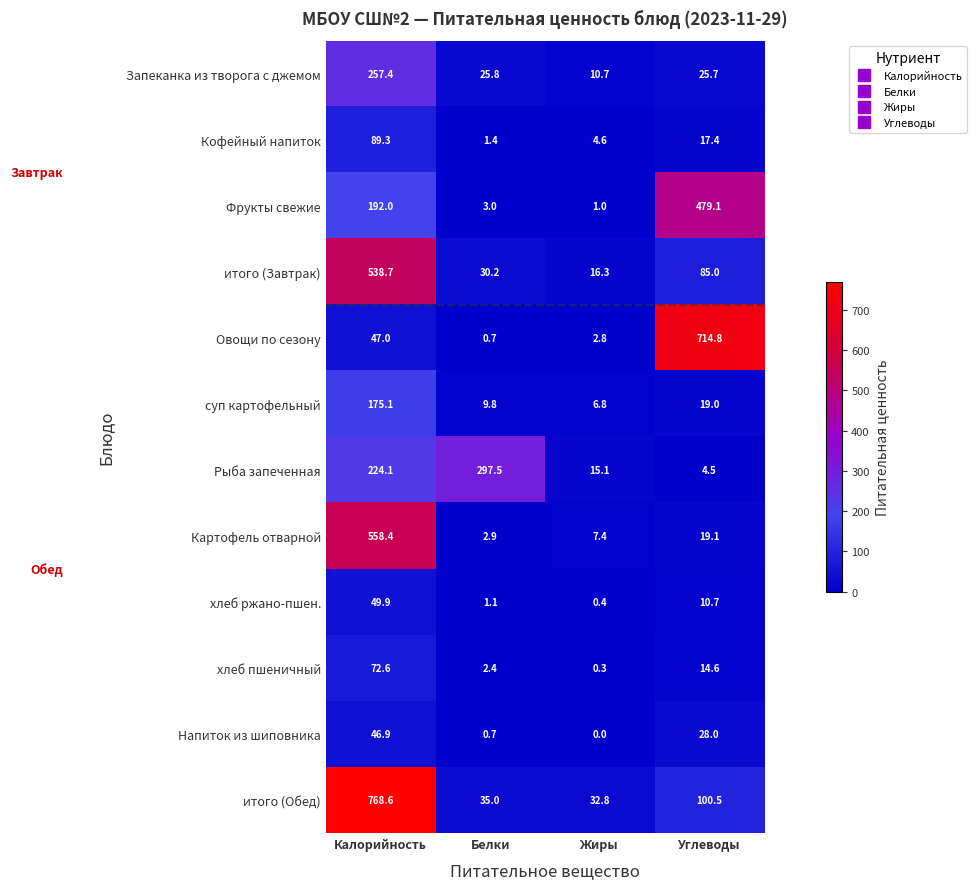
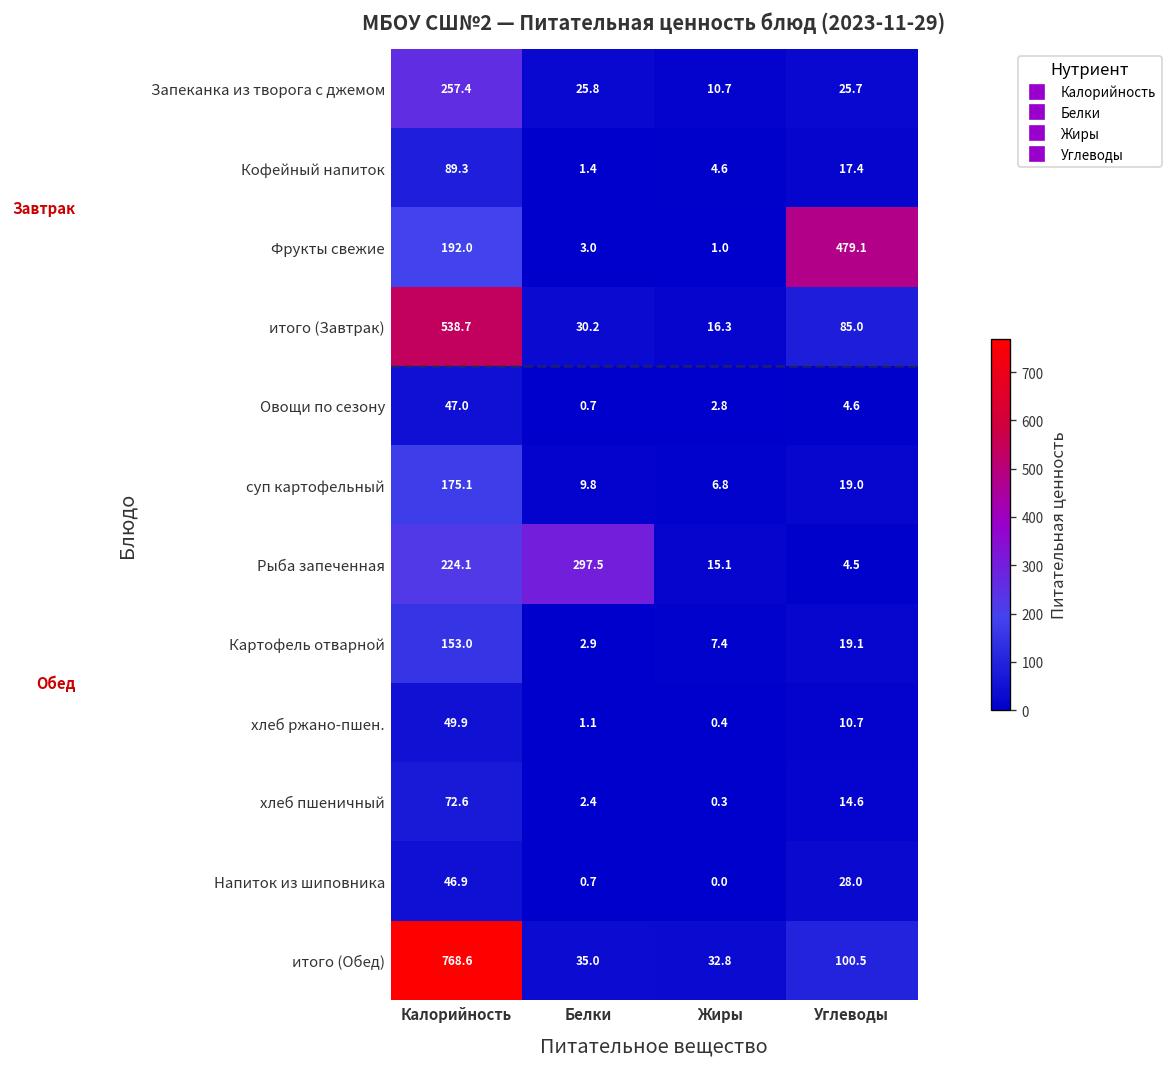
Овощи по сезону, Углеводы: 714.8 -> 4.6
Картофель отварной, Калорийность: 558.4 -> 153.0
